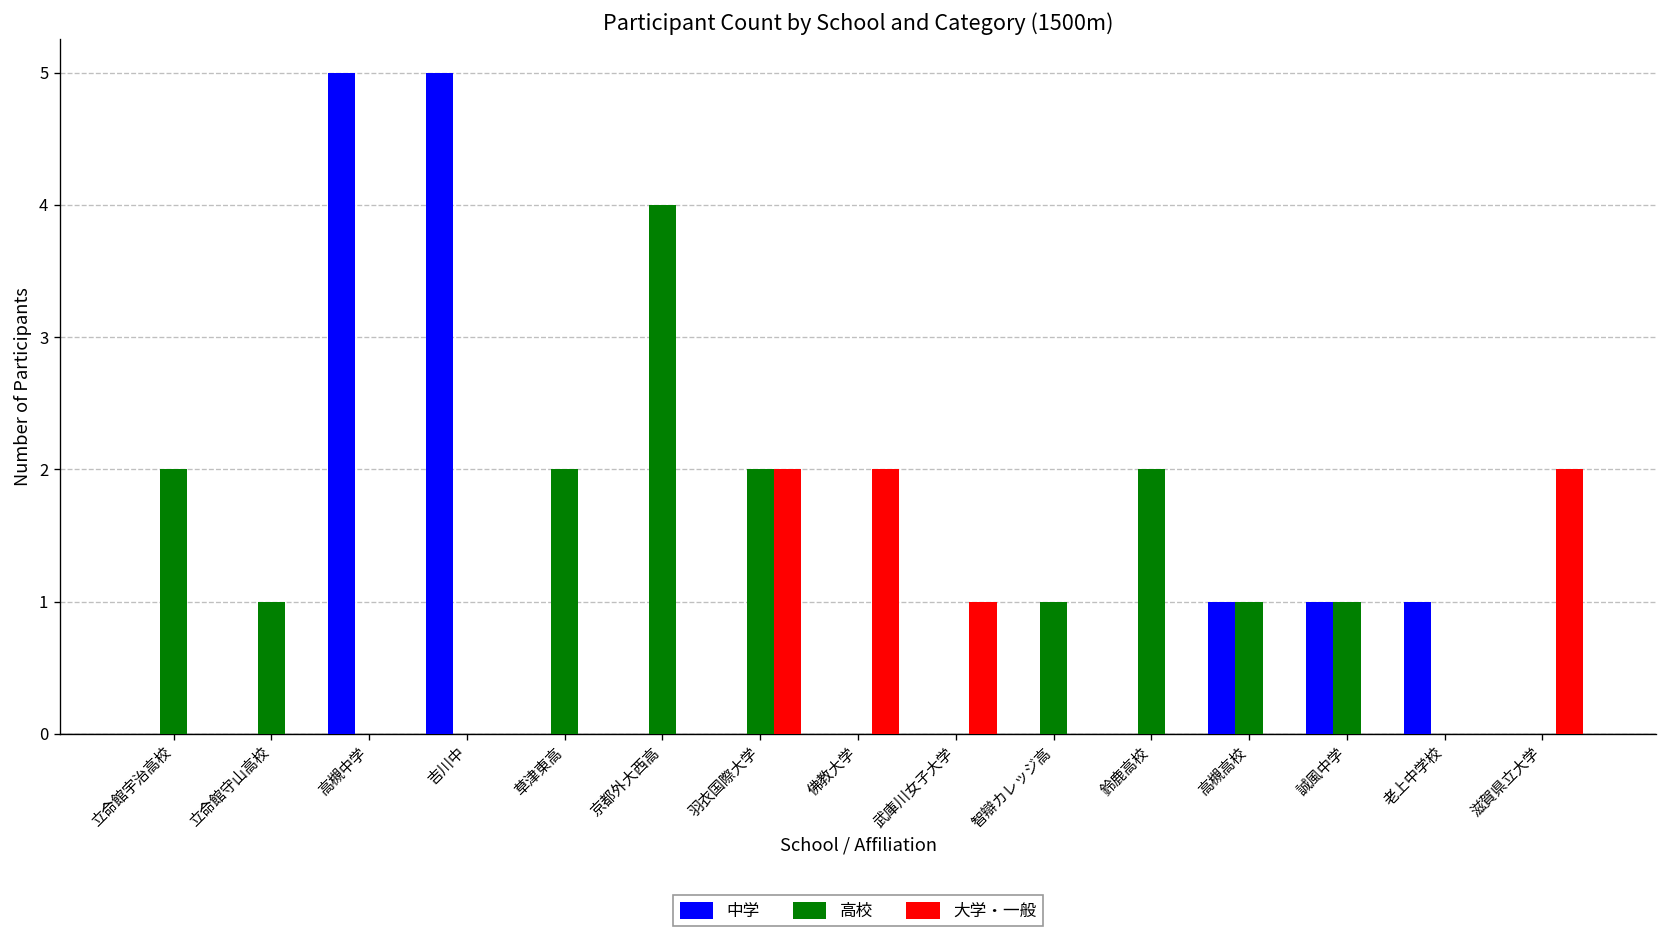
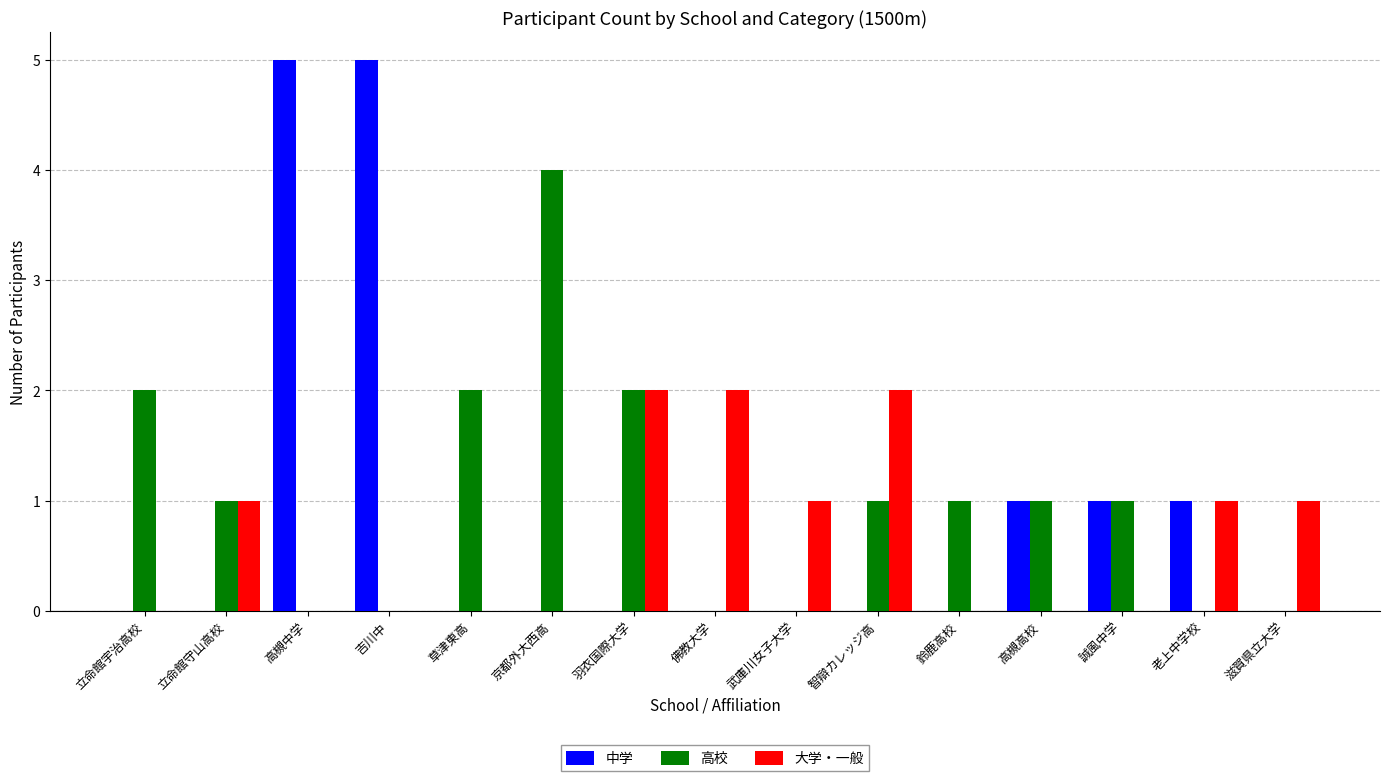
大学・一般, 立命館守山高校: 0 -> 1
大学・一般, 智辯カレッジ高: 0 -> 2
高校, 鈴鹿高校: 2 -> 1
大学・一般, 老上中学校: 0 -> 1
大学・一般, 滋賀県立大学: 2 -> 1
